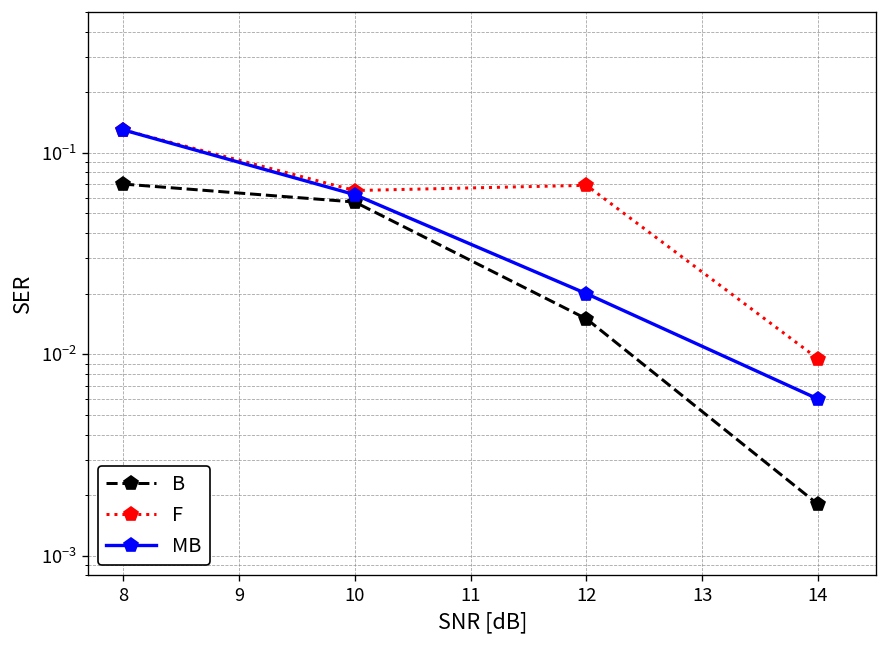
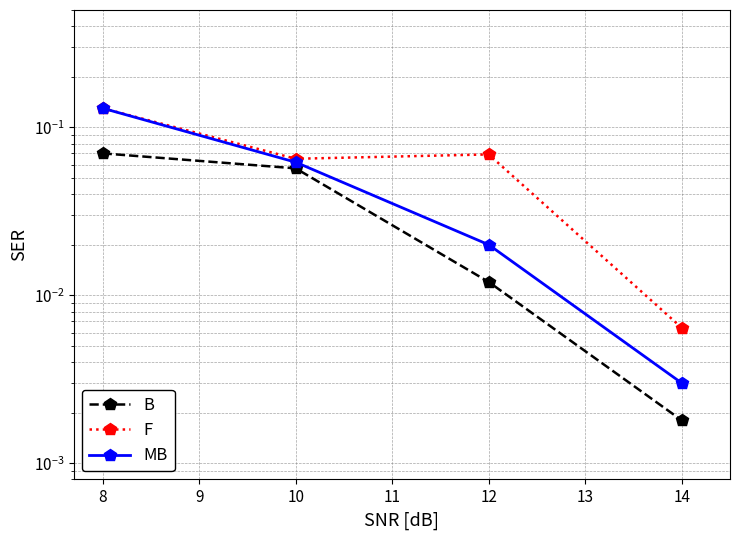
B, 12: 0.015 -> 0.012
F, 14: 0.010 -> 0.0064
MB, 14: 0.006 -> 0.003
